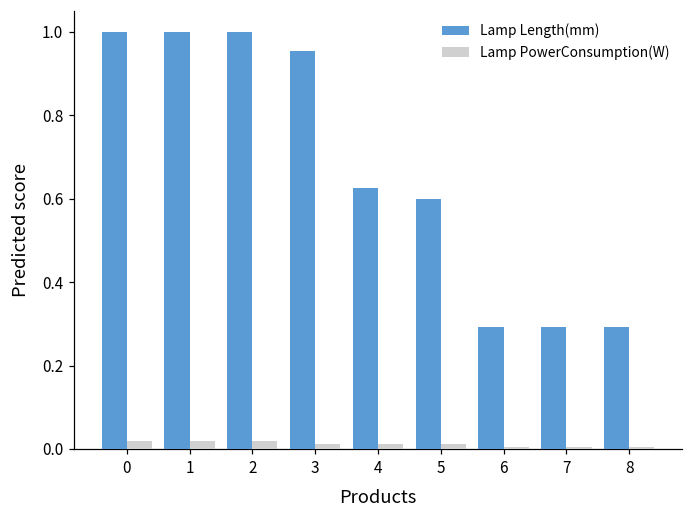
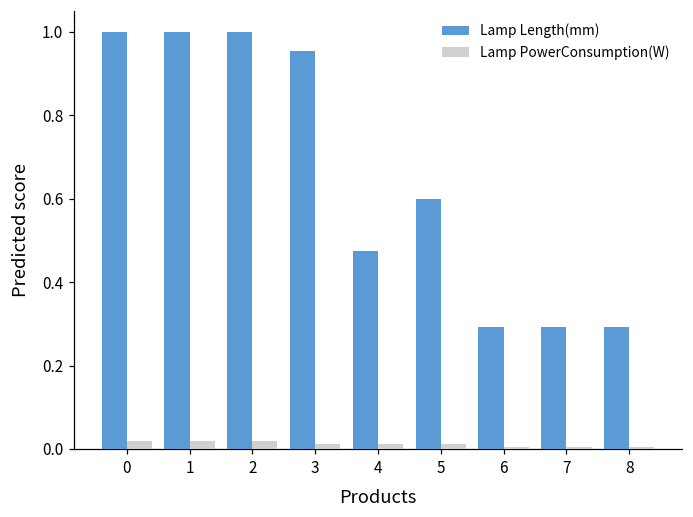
Lamp Length(mm), 4: 0.63 -> 0.48
